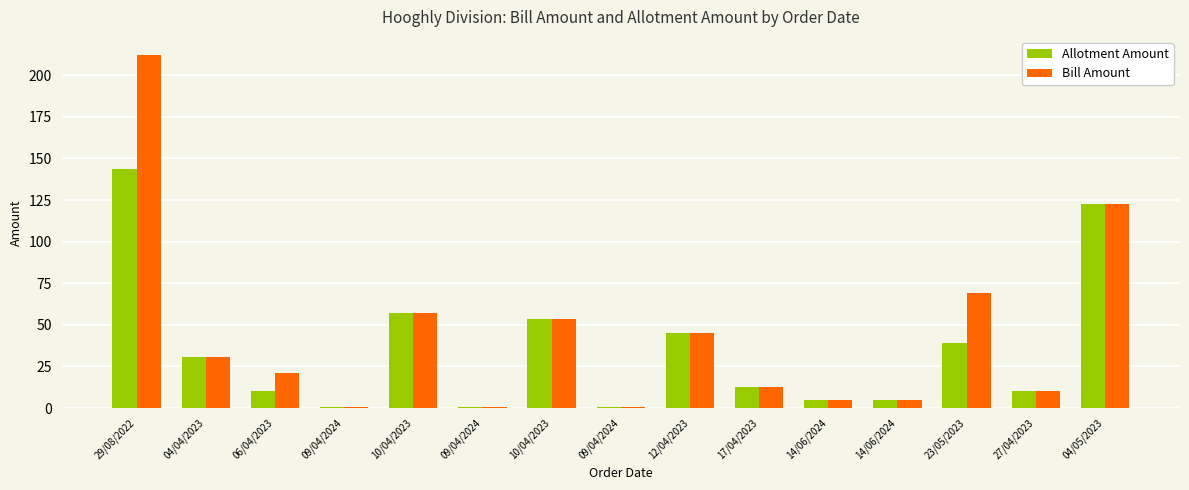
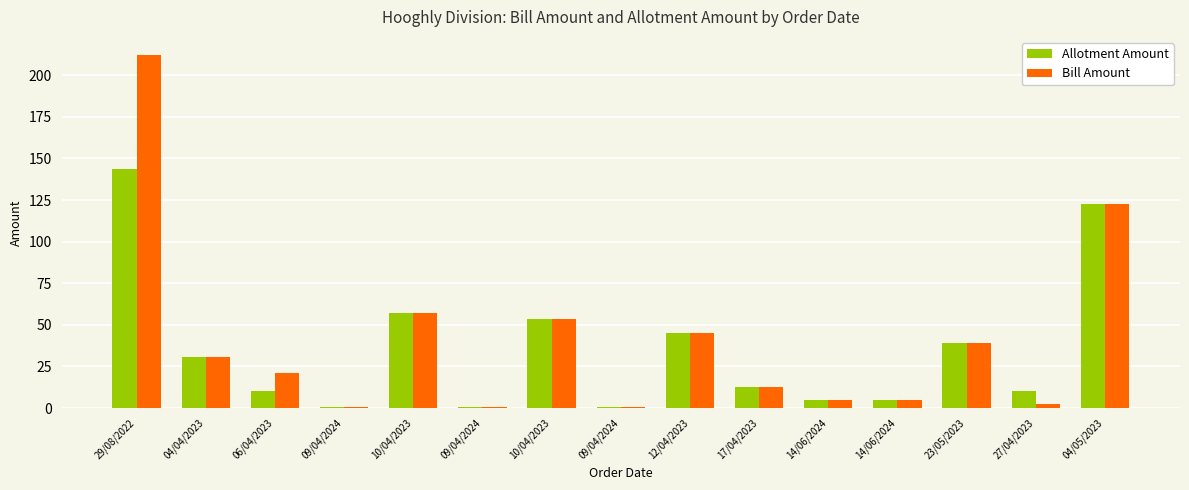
Bill Amount, 23/05/2023: 69 -> 39
Bill Amount, 27/04/2023: 10 -> 2
